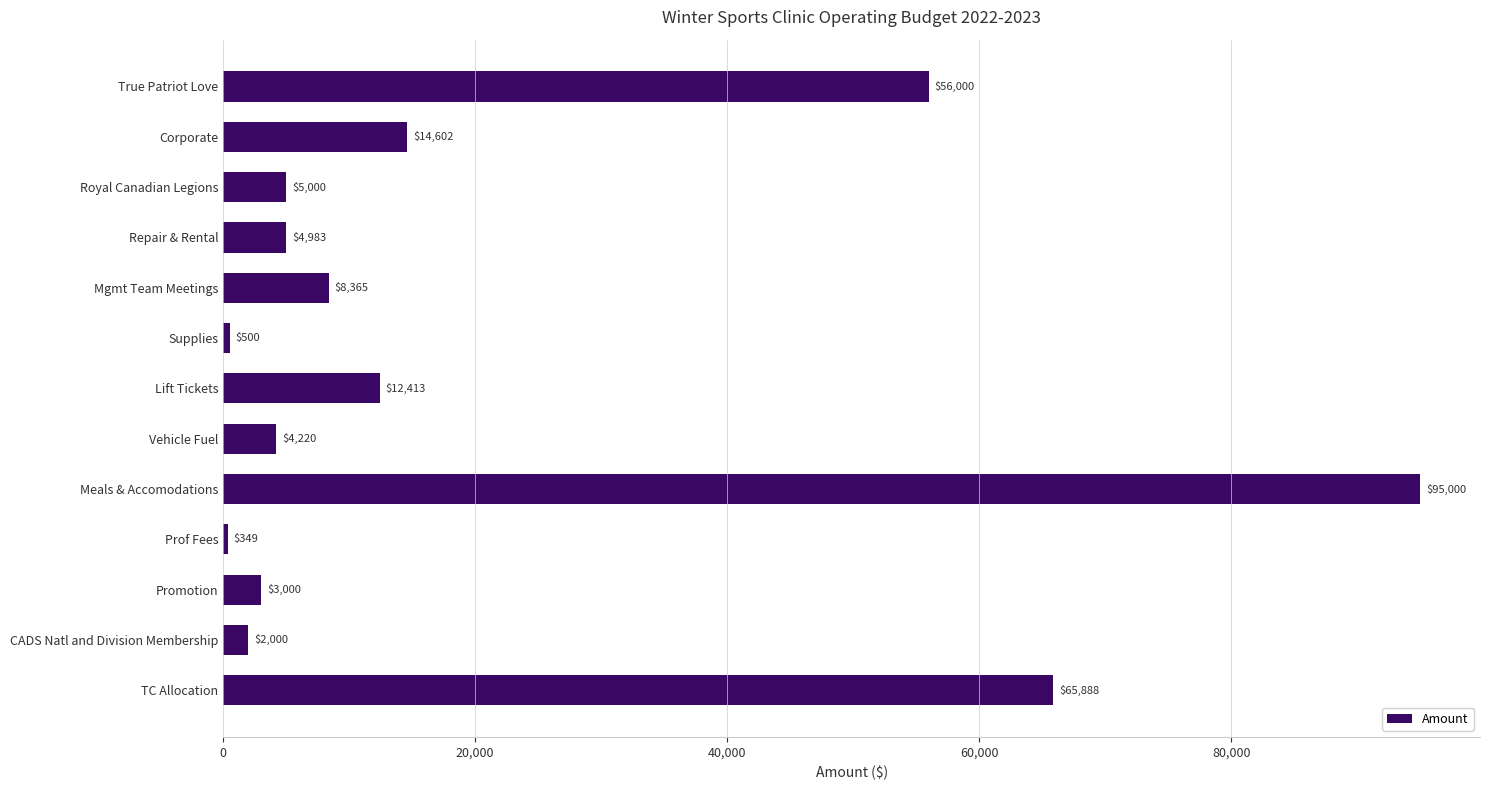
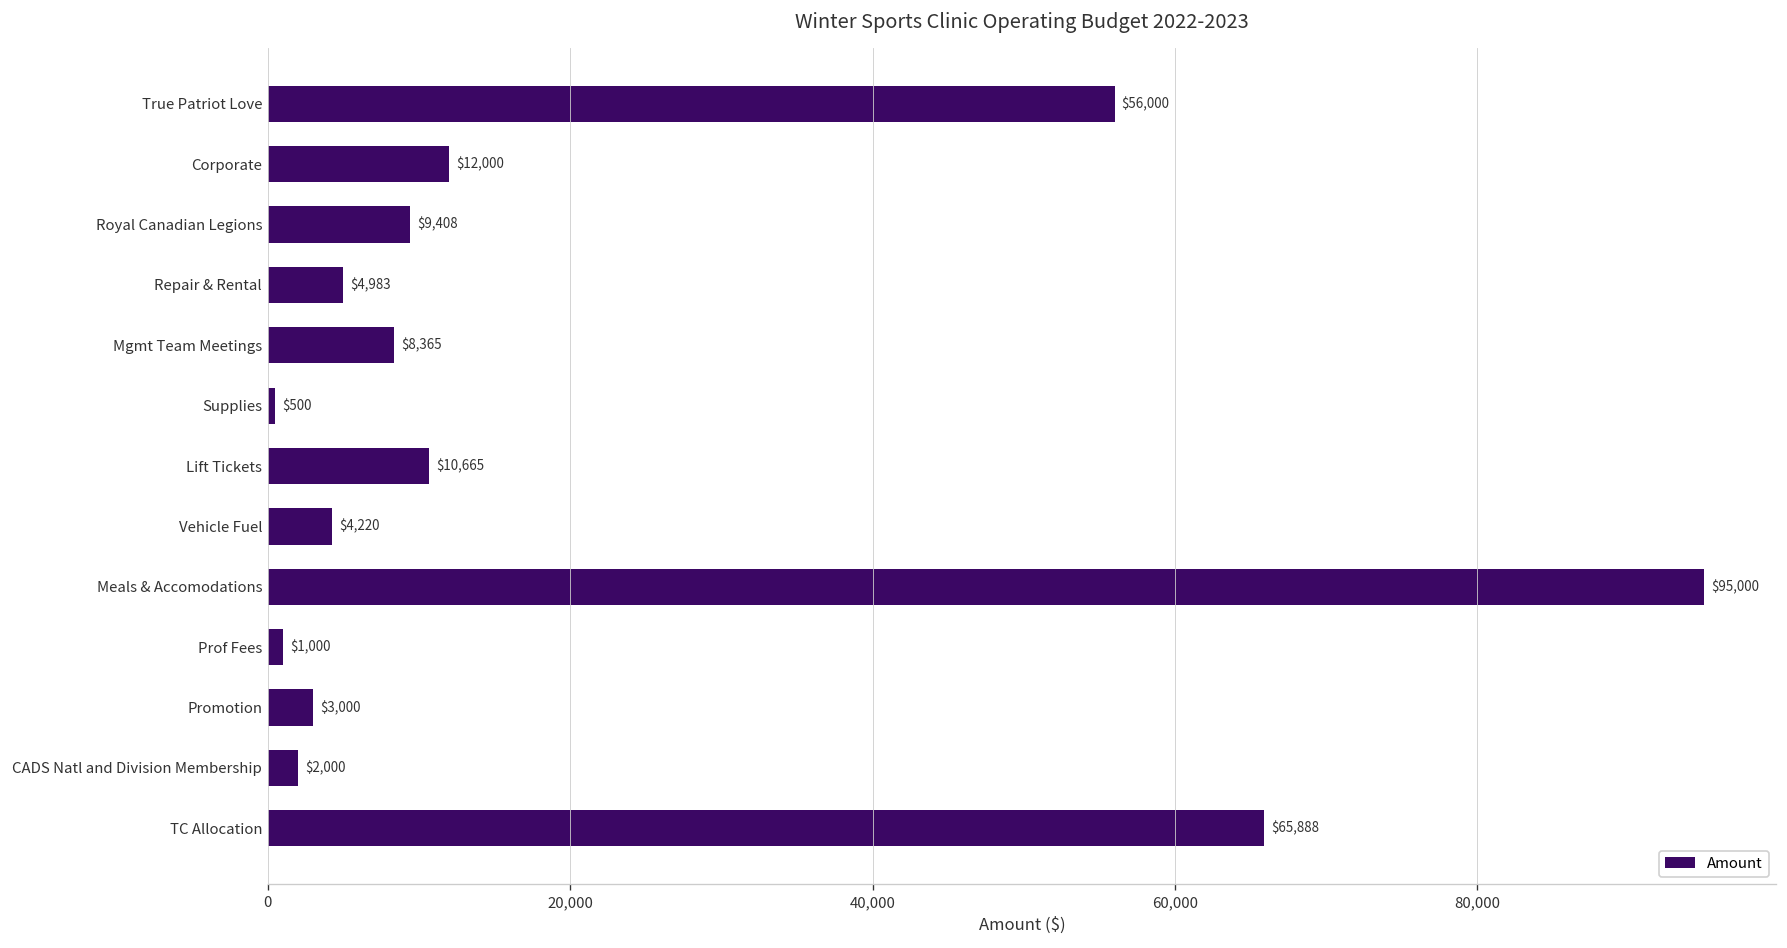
Corporate: $14,602 -> $12,000
Royal Canadian Legions: $5,000 -> $9,408
Lift Tickets: $12,413 -> $10,665
Prof Fees: $349 -> $1,000
